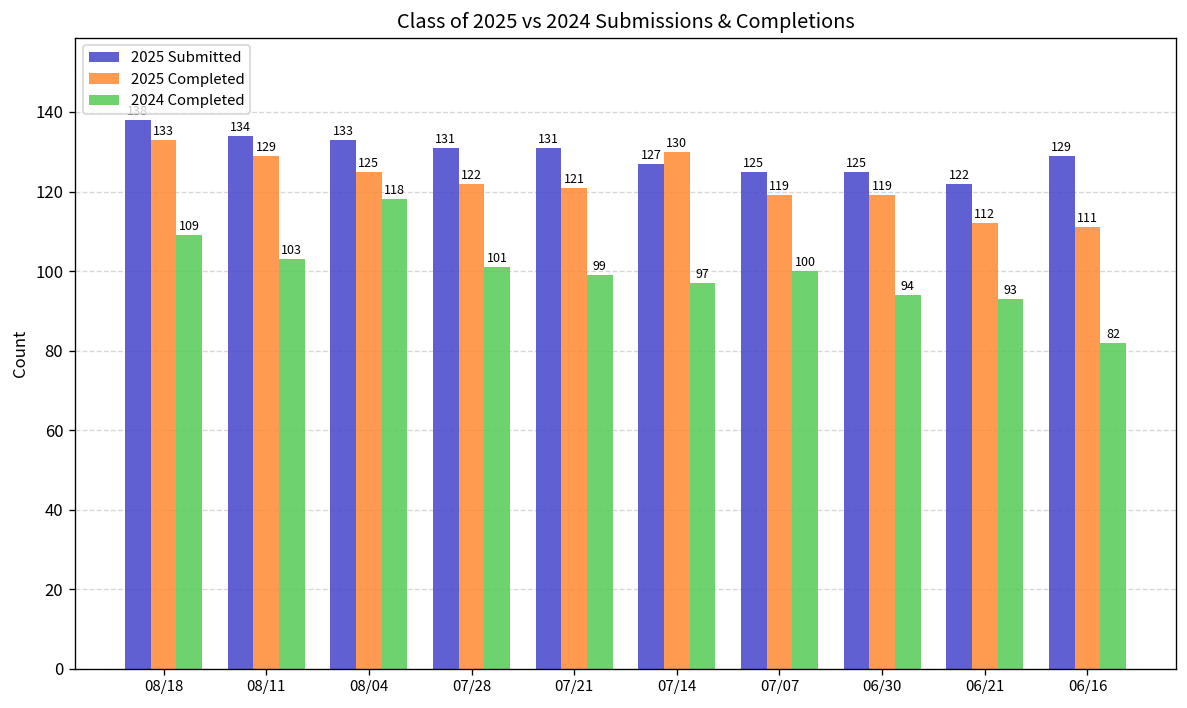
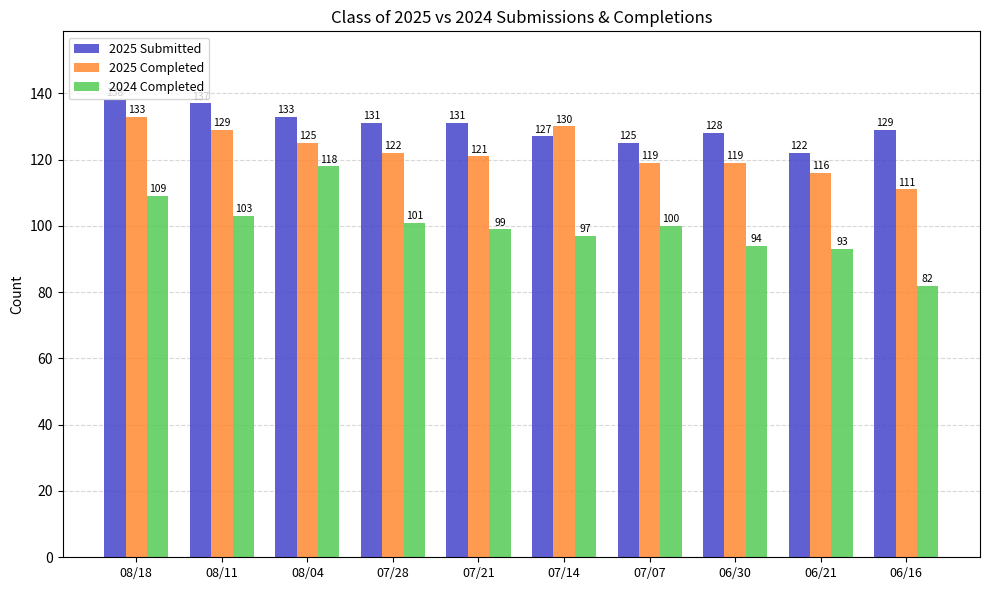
2025 Submitted, 08/11: 134 -> 137
2025 Submitted, 06/30: 125 -> 128
2025 Completed, 06/21: 112 -> 116
